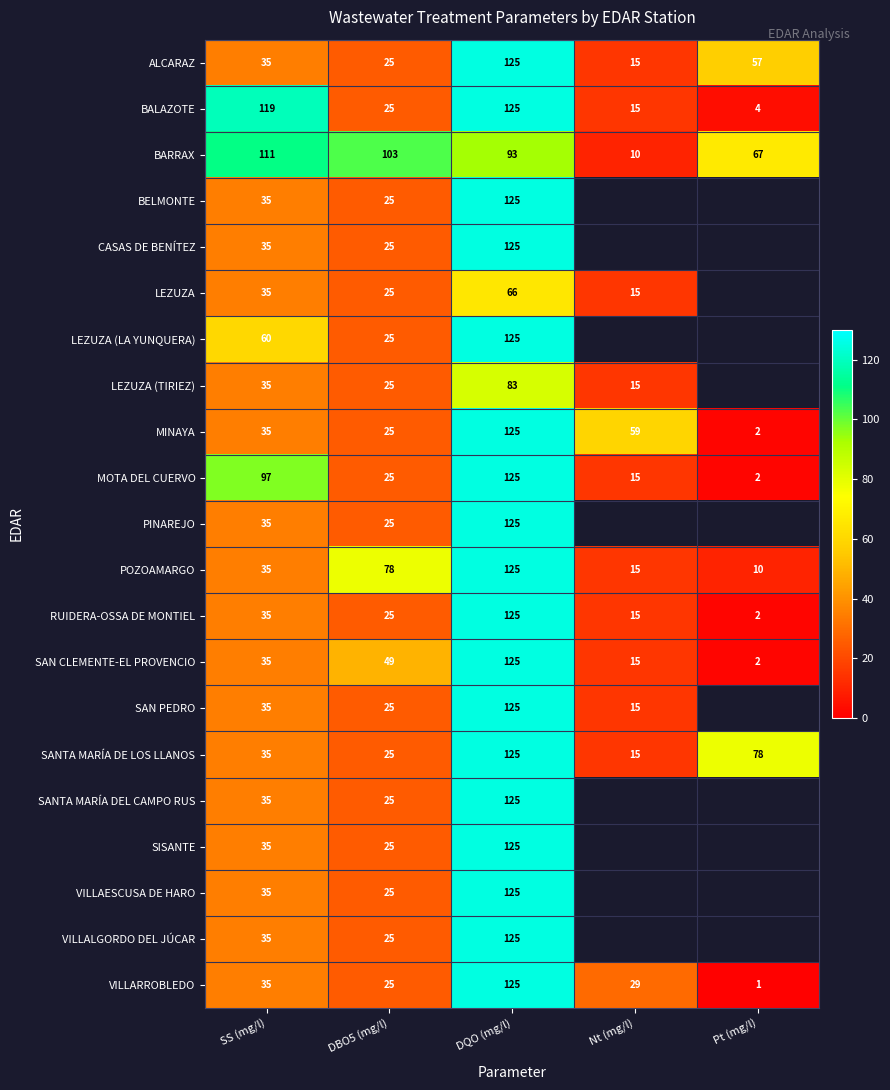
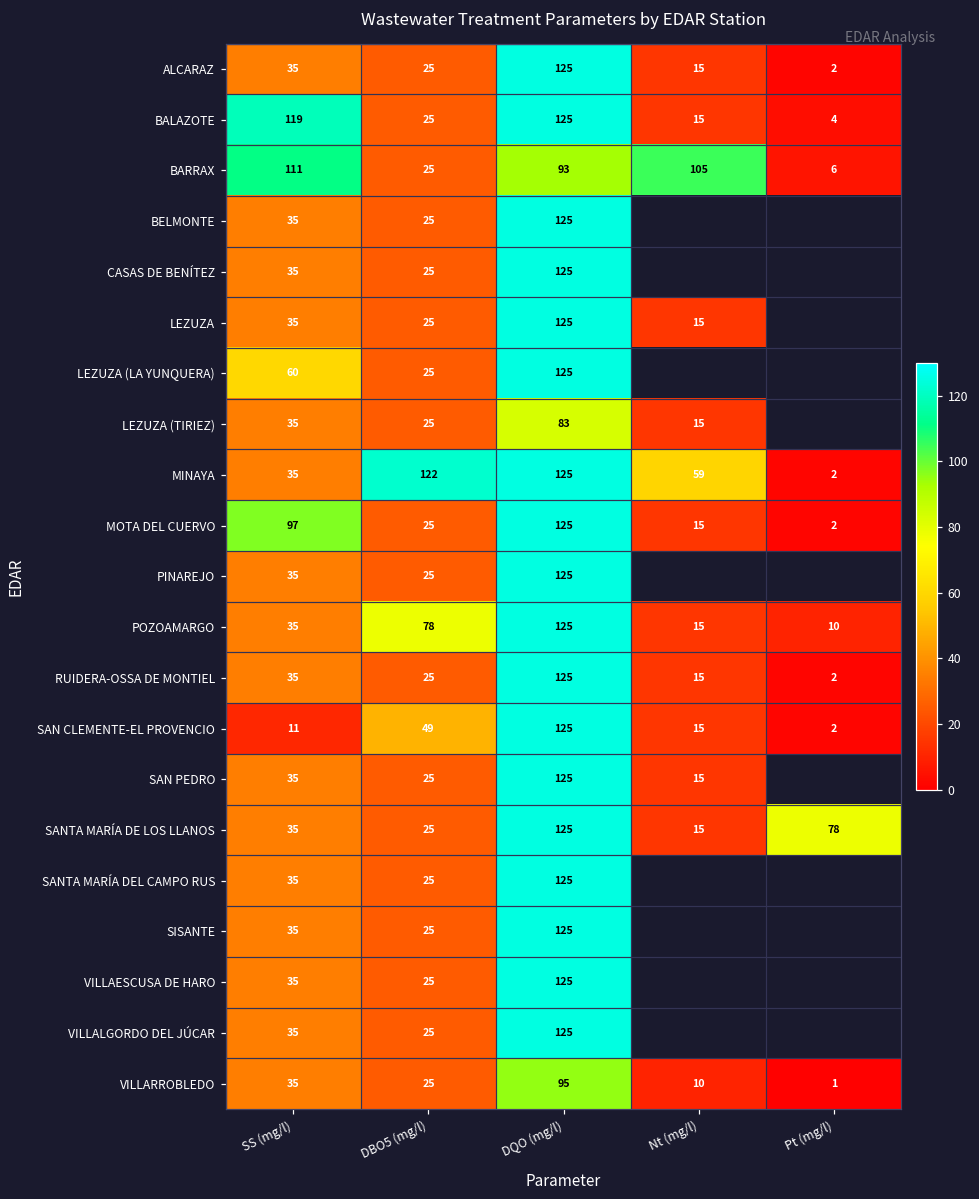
ALCARAZ, Pt (mg/l): 57 -> 2
BARRAX, DBO5 (mg/l): 103 -> 25
BARRAX, Nt (mg/l): 10 -> 105
BARRAX, Pt (mg/l): 67 -> 6
LEZUZA, DQO (mg/l): 66 -> 125
MINAYA, DBO5 (mg/l): 25 -> 122
SAN CLEMENTE-EL PROVENCIO, SS (mg/l): 35 -> 11
VILLARROBLEDO, DQO (mg/l): 125 -> 95
VILLARROBLEDO, Nt (mg/l): 29 -> 10
